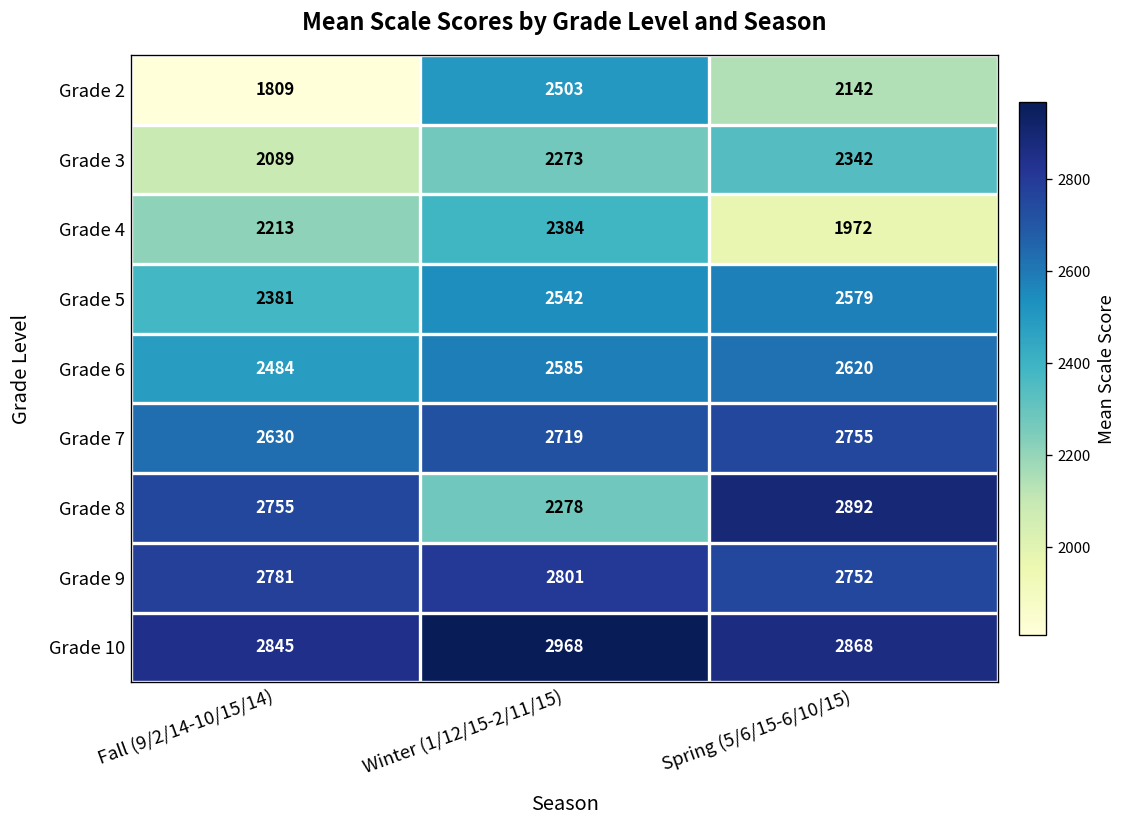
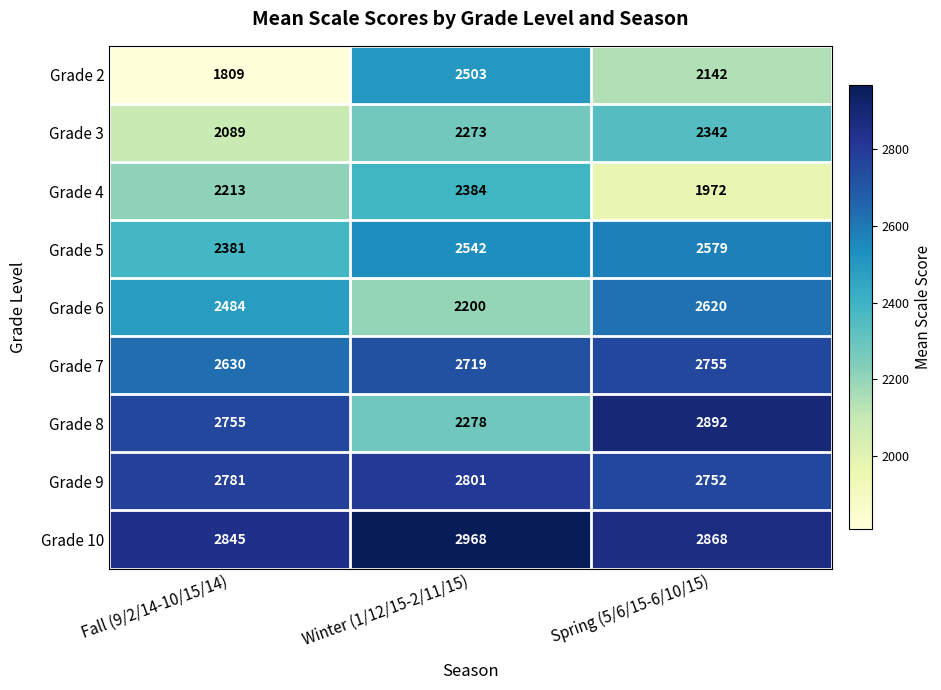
Grade 6, Winter (1/12/15-2/11/15): 2585 -> 2200
